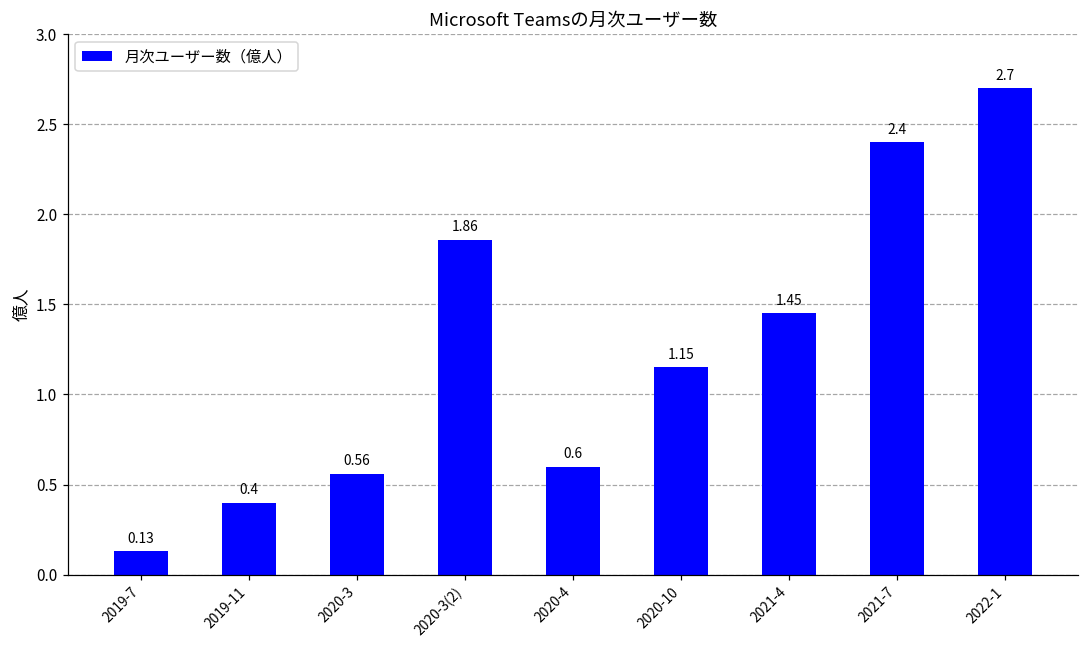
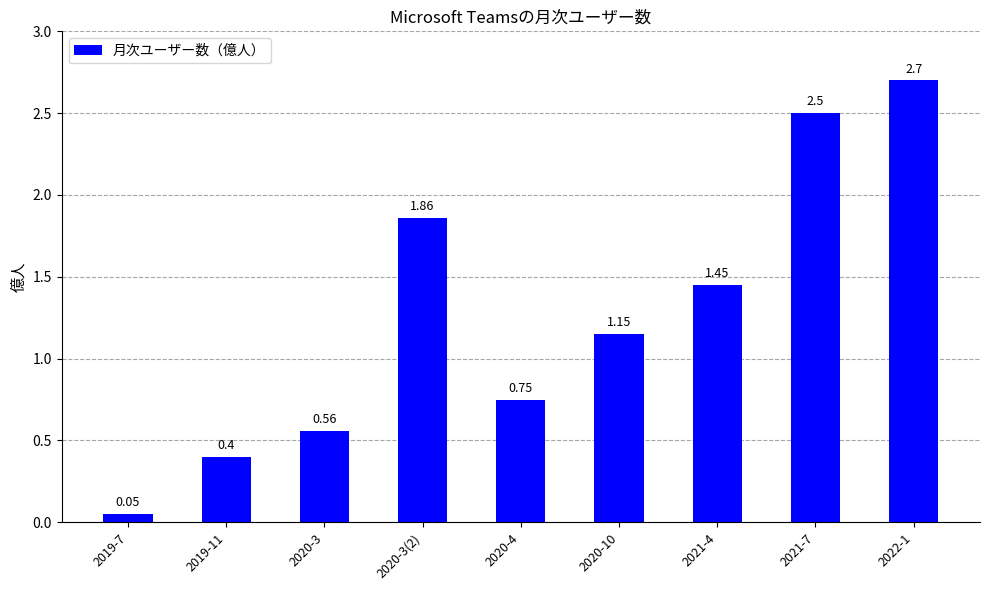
2019-7: 0.13 -> 0.05
2020-4: 0.6 -> 0.75
2021-7: 2.4 -> 2.5
